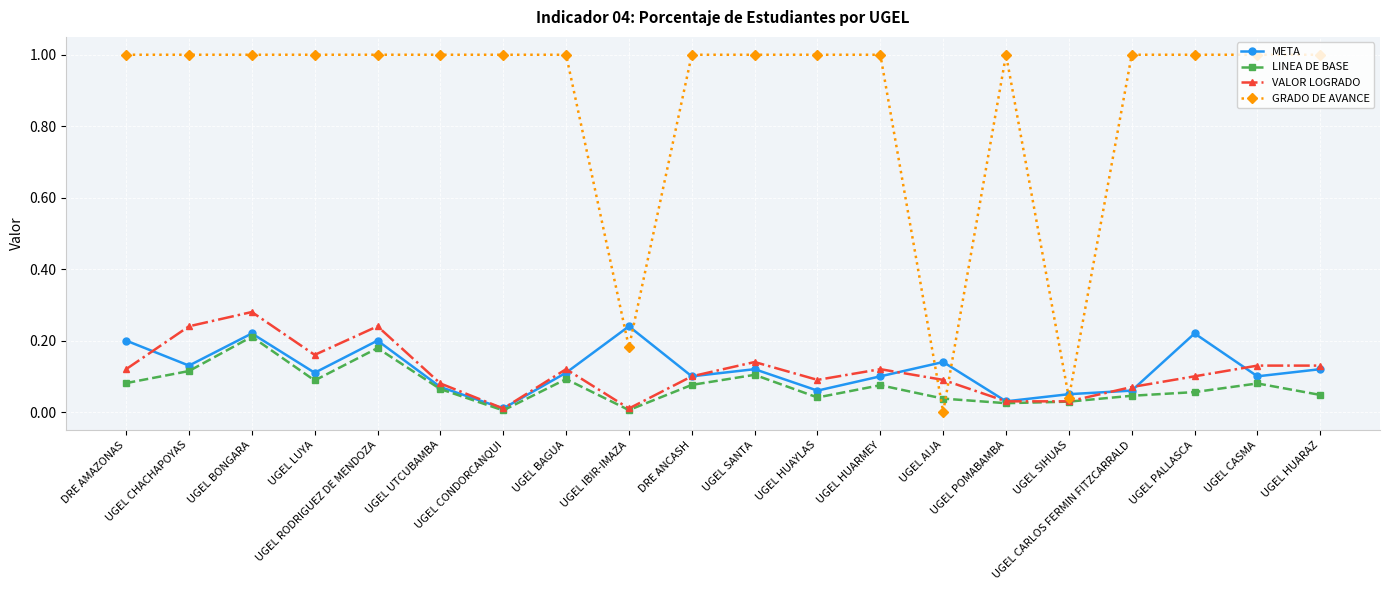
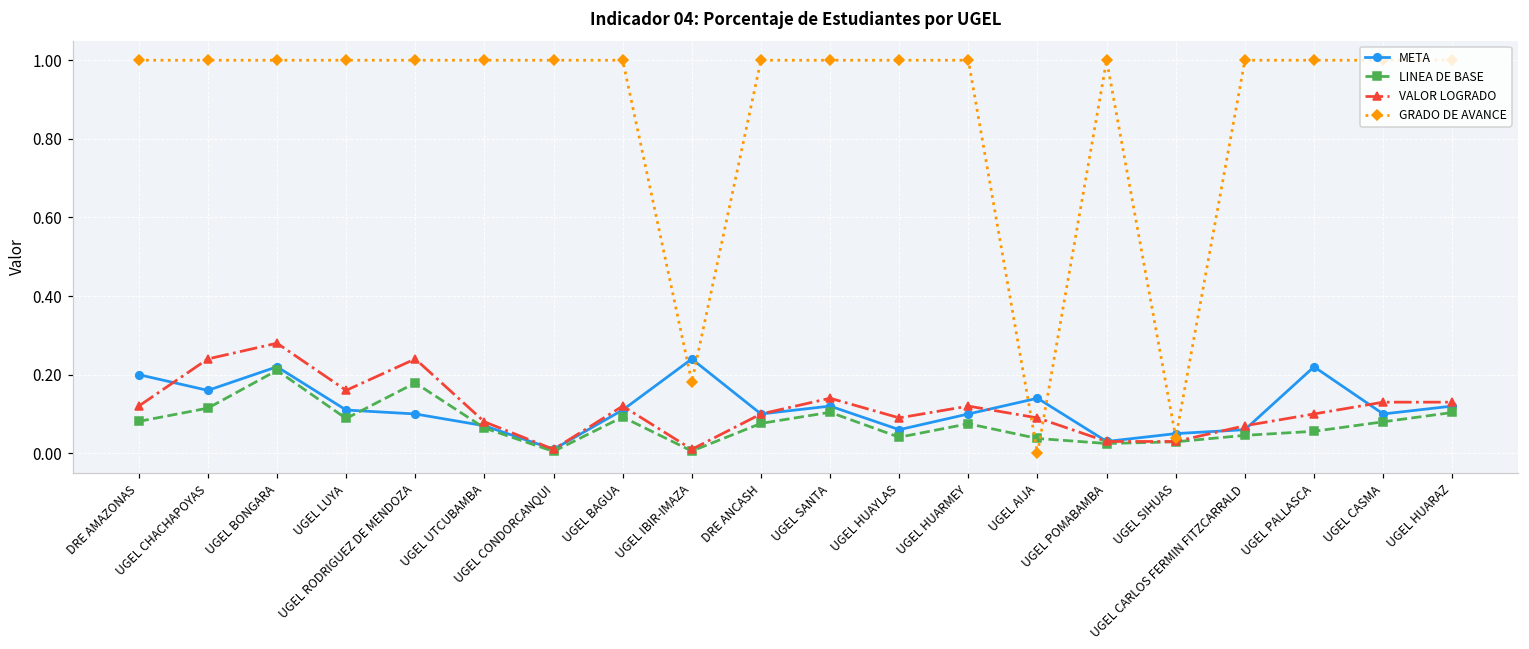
META, UGEL CHACHAPOYAS: 0.13 -> 0.16
META, UGEL RODRIGUEZ DE MENDOZA: 0.2 -> 0.1
LINEA DE BASE, UGEL HUARAZ: 0.05 -> 0.10
